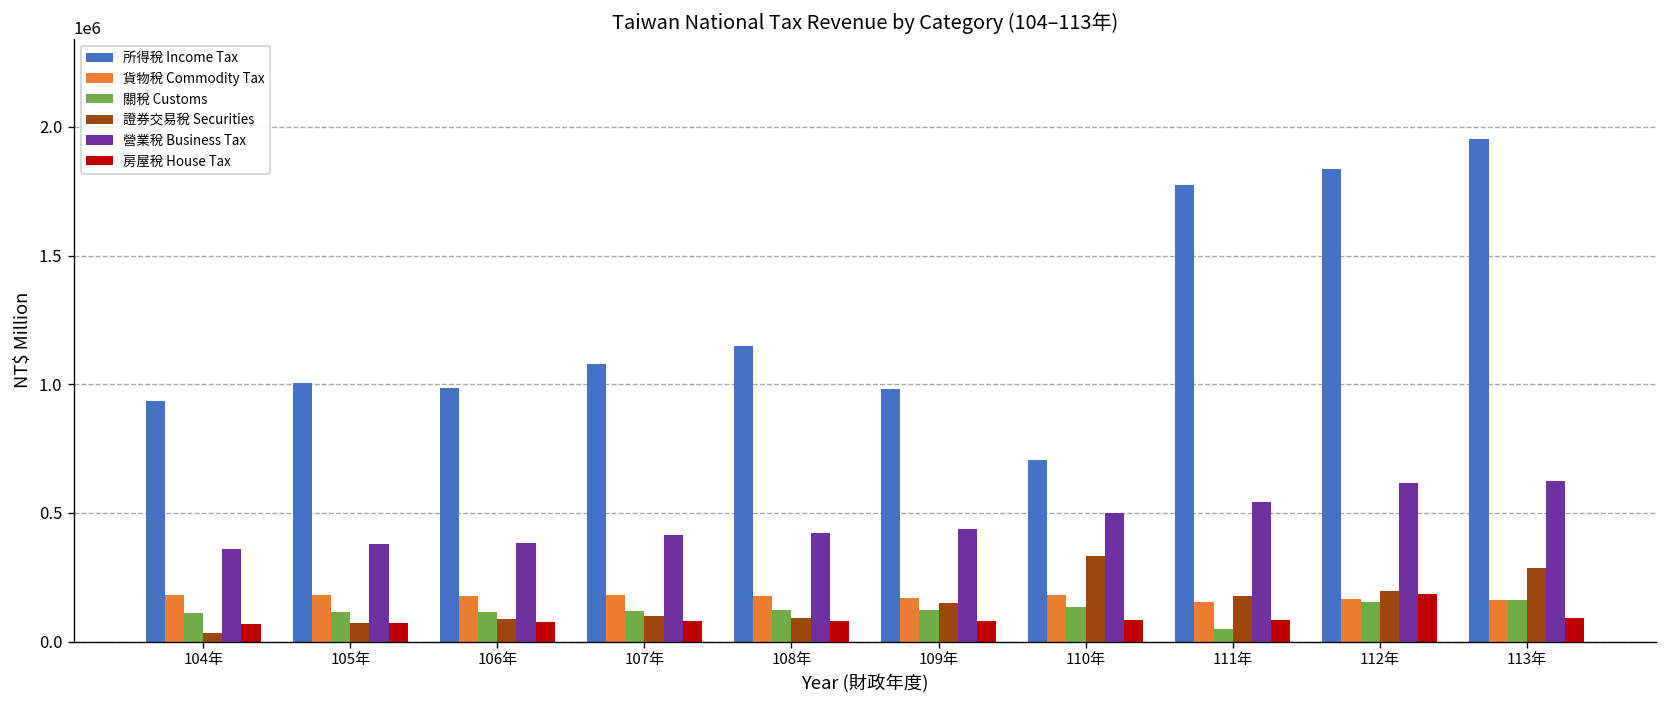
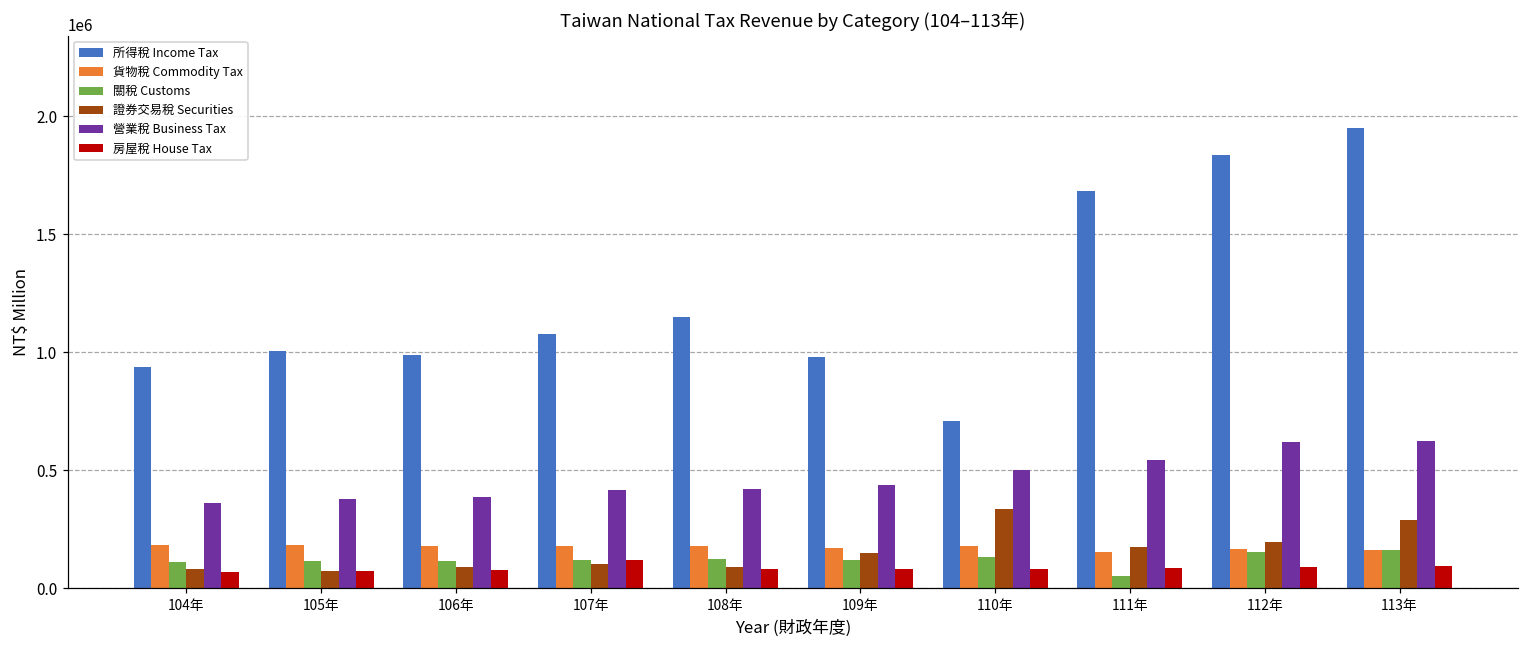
證券交易稅 Securities, 104年: 40000 -> 80000
房屋稅 House Tax, 107年: 80000 -> 120000
所得稅 Income Tax, 111年: 1770000 -> 1680000
房屋稅 House Tax, 112年: 190000 -> 90000
